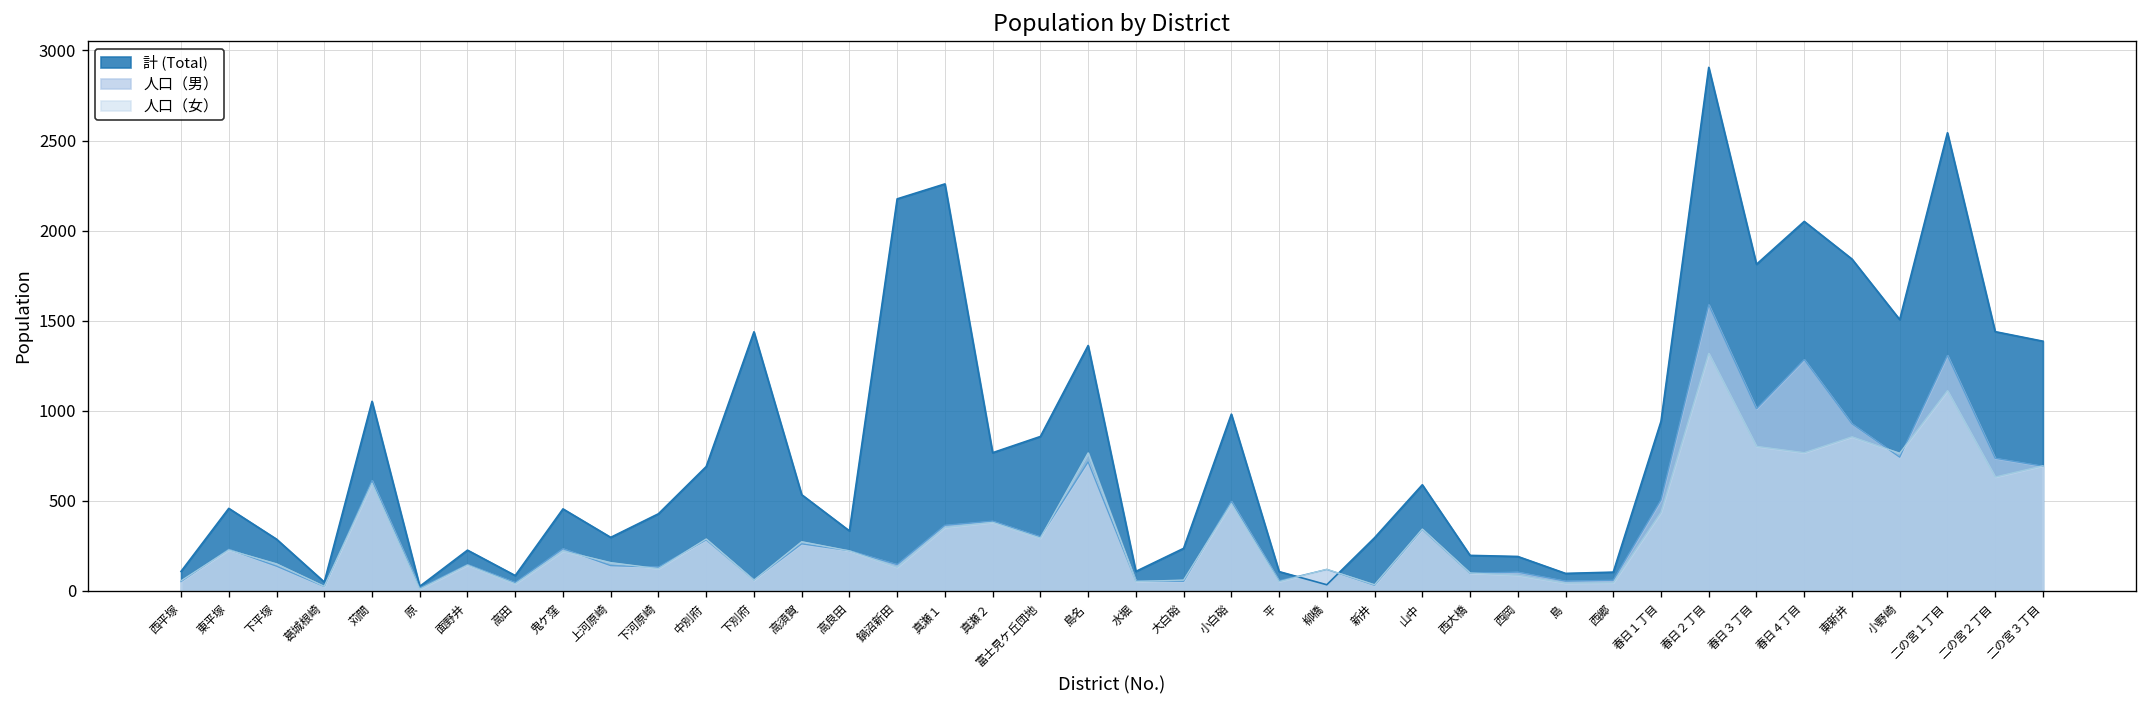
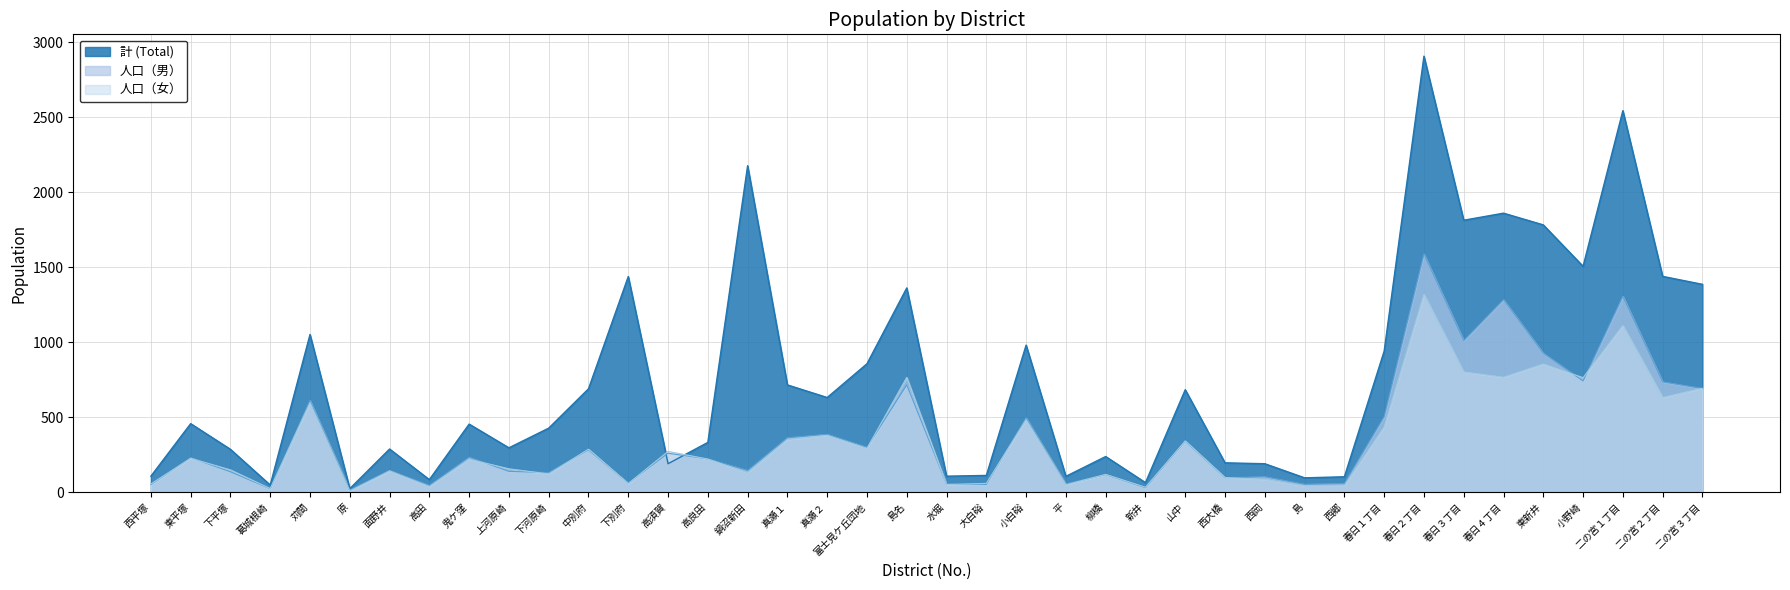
計 (Total), 面野井: 230 -> 290
計 (Total), 高須賀: 530 -> 190
計 (Total), 真瀬１: 2260 -> 720
計 (Total), 真瀬２: 770 -> 630
計 (Total), 大白硲: 240 -> 110
計 (Total), 柳橋: 30 -> 240
計 (Total), 新井: 300 -> 70
計 (Total), 山中: 590 -> 680
計 (Total), 春日４丁目: 2050 -> 1860
計 (Total), 東新井: 1840 -> 1780
